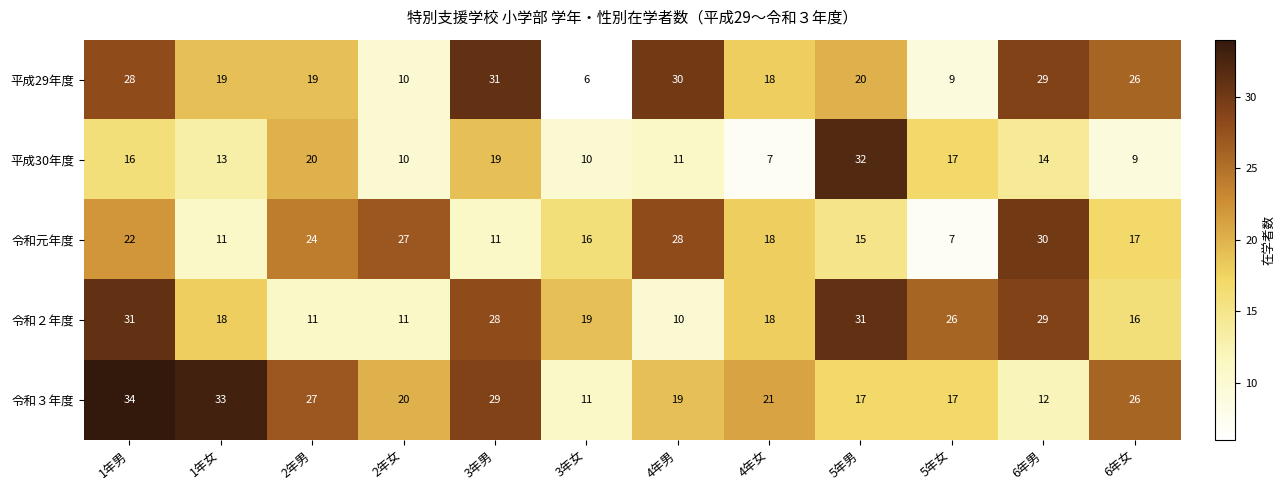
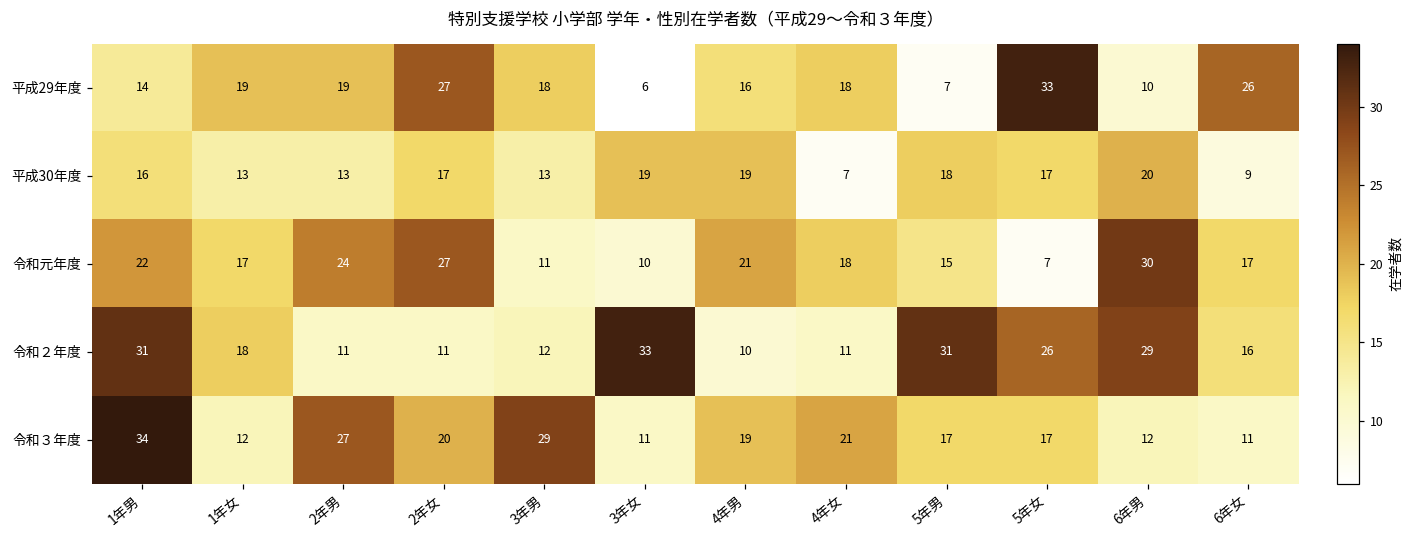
平成29年度, 1年男: 28 -> 14
平成29年度, 2年女: 10 -> 27
平成29年度, 3年男: 31 -> 18
平成29年度, 4年男: 30 -> 16
平成29年度, 5年男: 20 -> 7
平成29年度, 5年女: 9 -> 33
平成29年度, 6年男: 29 -> 10
平成30年度, 2年男: 20 -> 13
平成30年度, 2年女: 10 -> 17
平成30年度, 3年男: 19 -> 13
平成30年度, 3年女: 10 -> 19
平成30年度, 4年男: 11 -> 19
平成30年度, 5年男: 32 -> 18
平成30年度, 6年男: 14 -> 20
令和元年度, 1年女: 11 -> 17
令和元年度, 3年女: 16 -> 10
令和元年度, 4年男: 28 -> 21
令和２年度, 3年男: 28 -> 12
令和２年度, 3年女: 19 -> 33
令和２年度, 4年女: 18 -> 11
令和３年度, 1年女: 33 -> 12
令和３年度, 6年女: 26 -> 11
